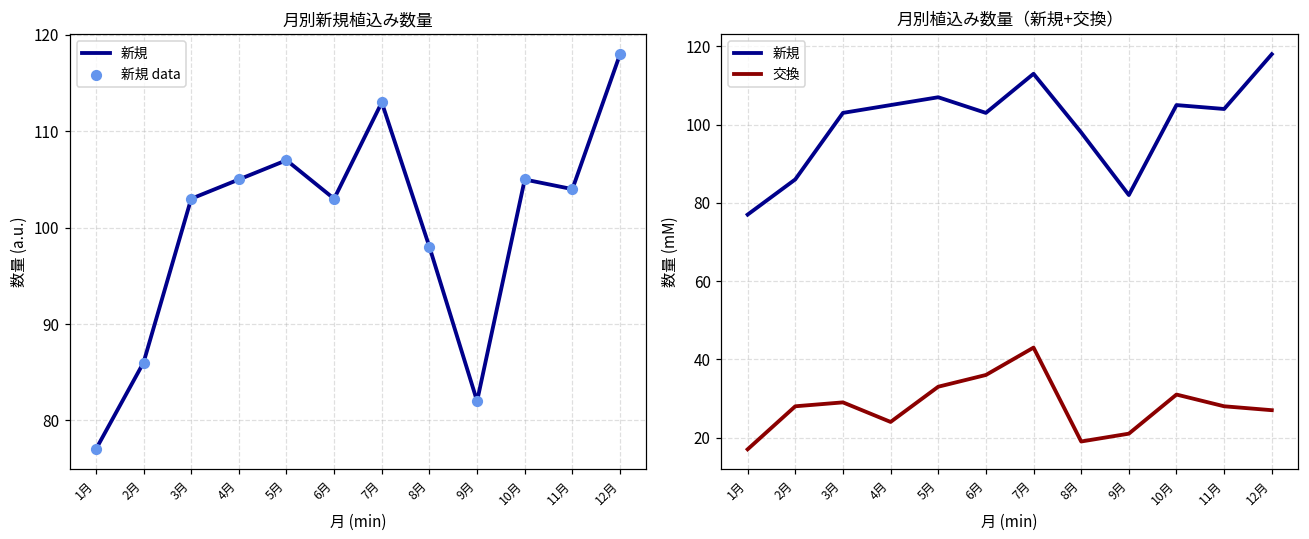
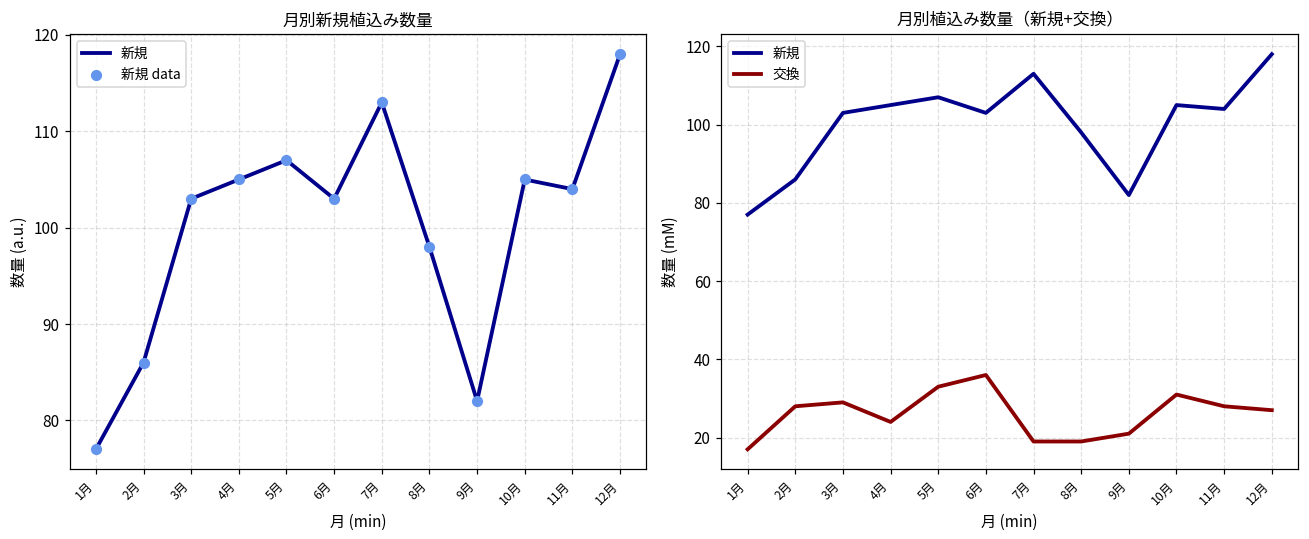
月別植込み数量（新規+交換）, 交換, 7月: 43 -> 19
